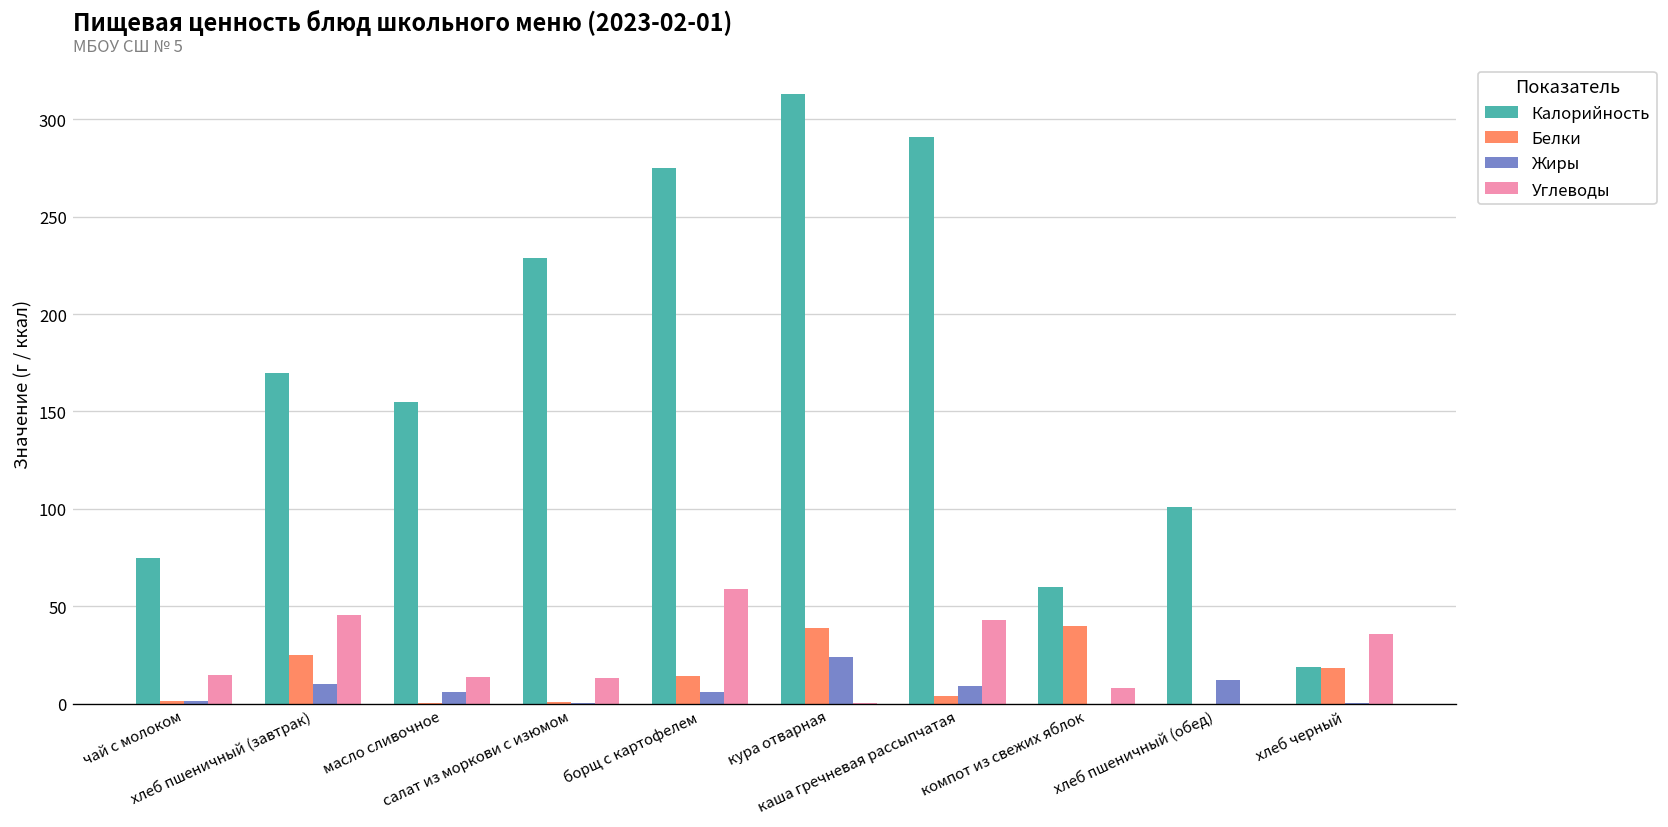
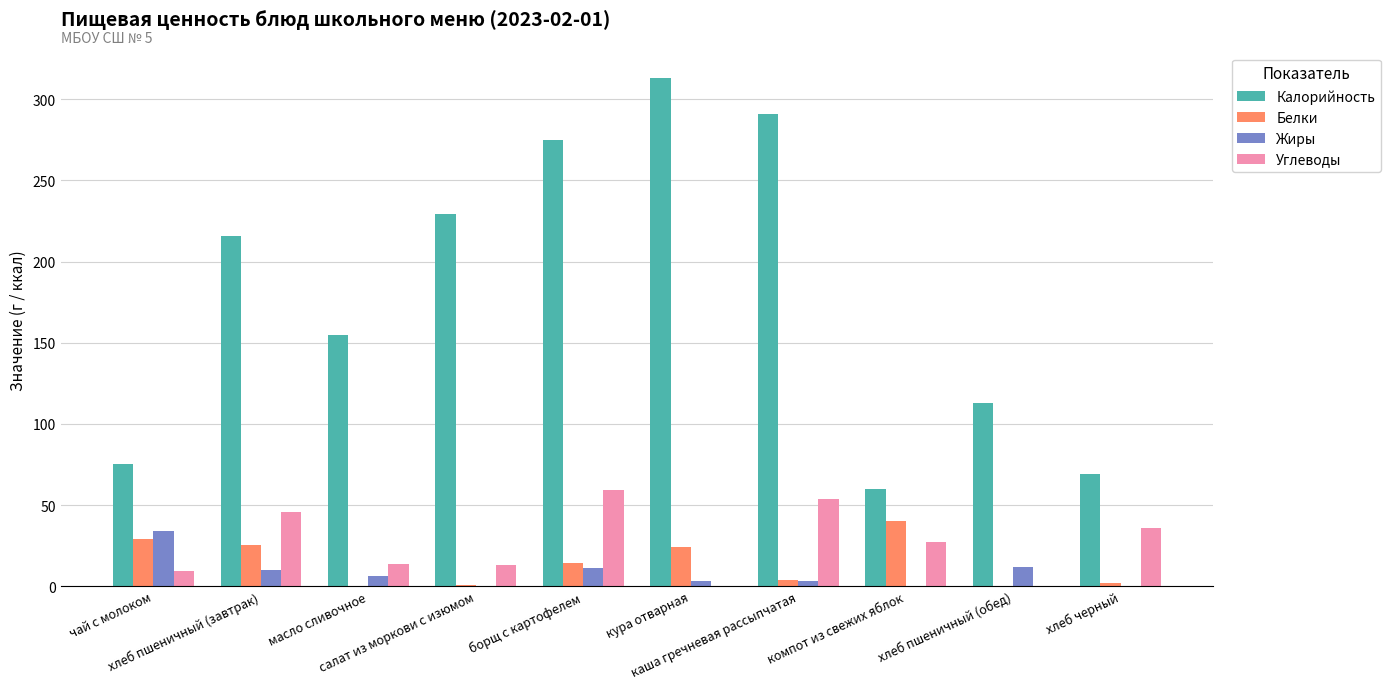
Белки, чай с молоком: 1 -> 29
Жиры, чай с молоком: 1 -> 34
Углеводы, чай с молоком: 15 -> 9
Калорийность, хлеб пшеничный (завтрак): 170 -> 216
Жиры, борщ с картофелем: 6 -> 11
Белки, кура отварная: 39 -> 24
Жиры, кура отварная: 24 -> 3
Жиры, каша гречневая рассыпчатая: 9 -> 3
Углеводы, каша гречневая рассыпчатая: 43 -> 54
Углеводы, компот из свежих яблок: 8 -> 27
Калорийность, хлеб пшеничный (обед): 101 -> 113
Калорийность, хлеб черный: 19 -> 69
Белки, хлеб черный: 18 -> 2
